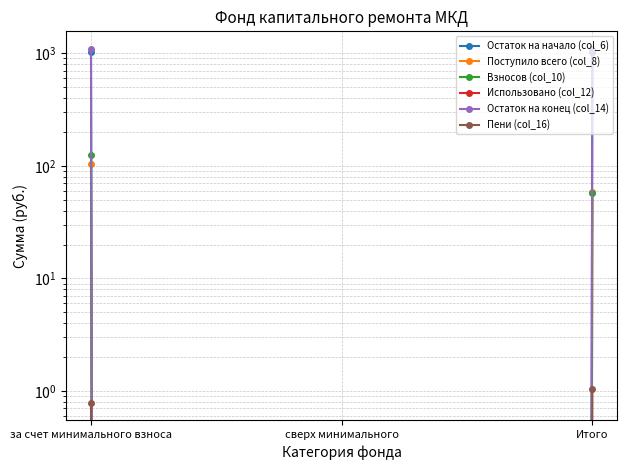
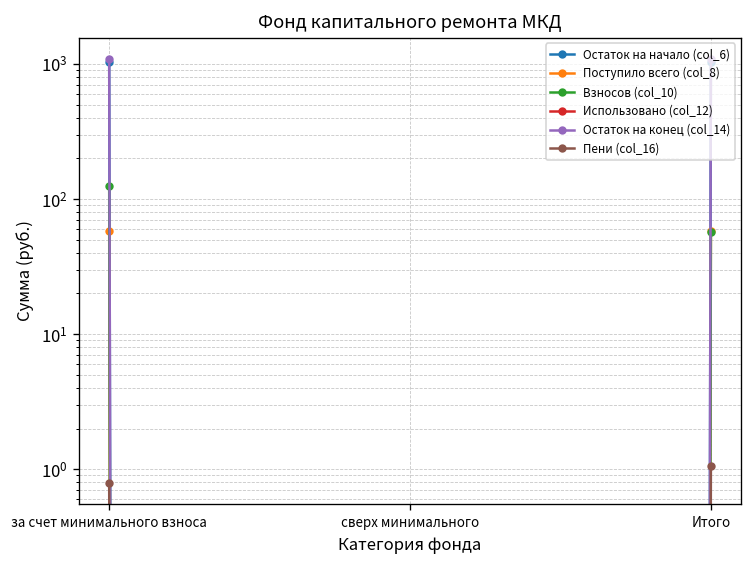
Поступило всего (col_8), за счет минимального взноса: 100 -> 60
